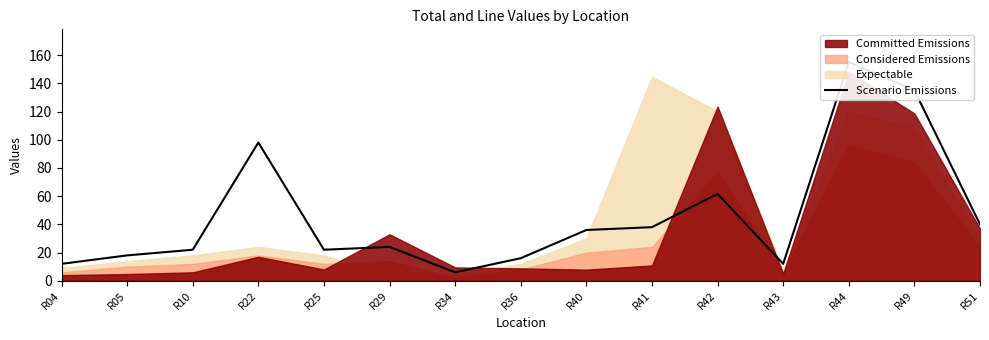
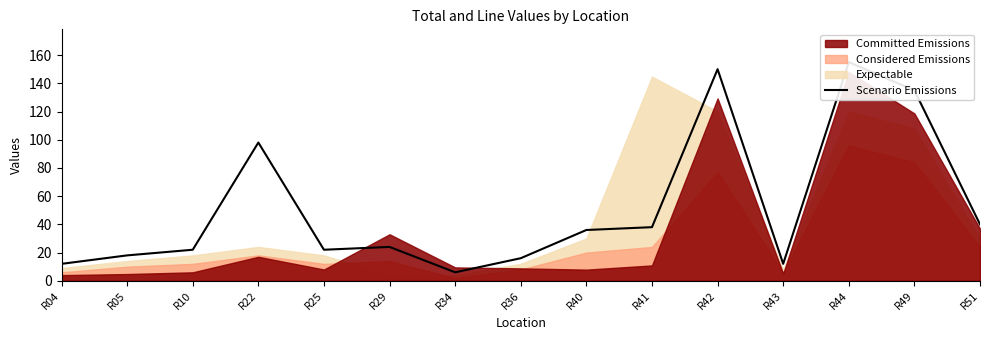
Scenario Emissions, R42: 62 -> 150
Committed Emissions, R42: 124 -> 129
